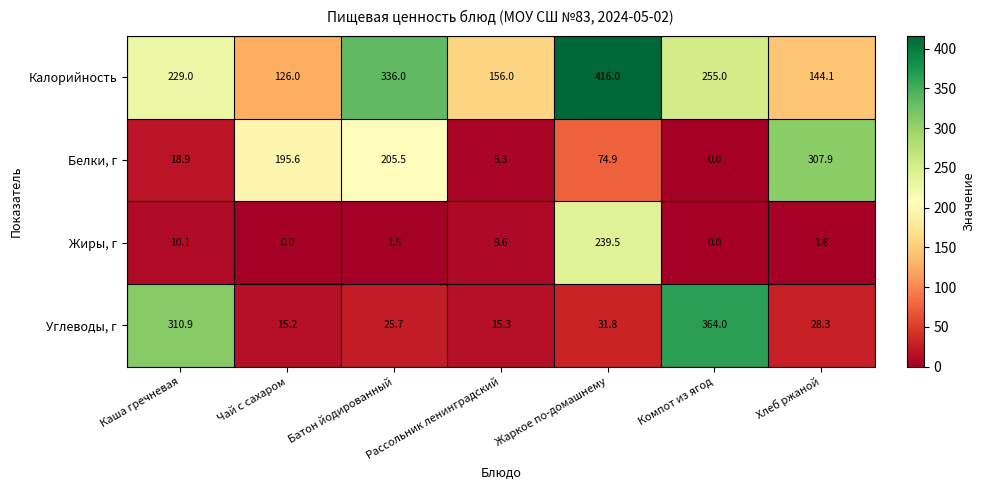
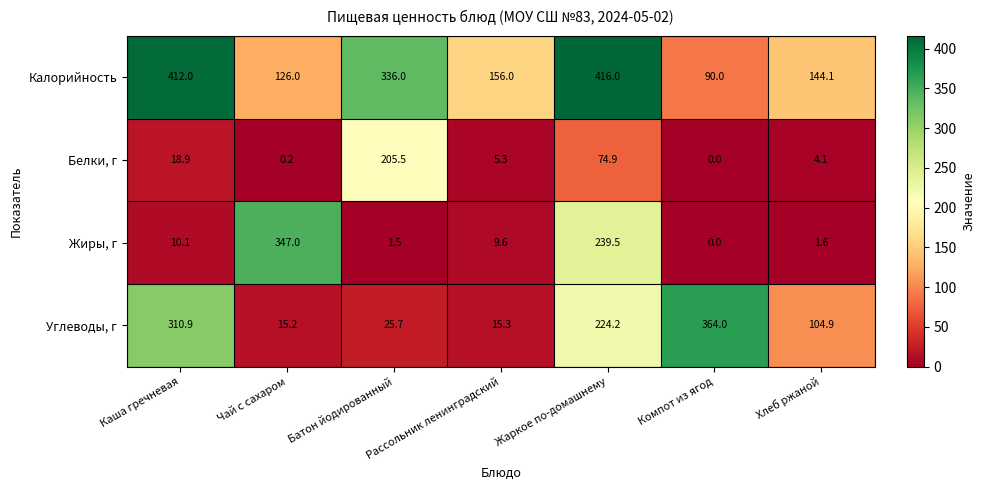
Калорийность, Каша гречневая: 229.0 -> 412.0
Калорийность, Компот из ягод: 255.0 -> 90.0
Белки, г, Чай с сахаром: 195.6 -> 0.2
Белки, г, Хлеб ржаной: 307.9 -> 4.1
Жиры, г, Чай с сахаром: 0.0 -> 347.0
Углеводы, г, Жаркое по-домашнему: 31.8 -> 224.2
Углеводы, г, Хлеб ржаной: 28.3 -> 104.9
